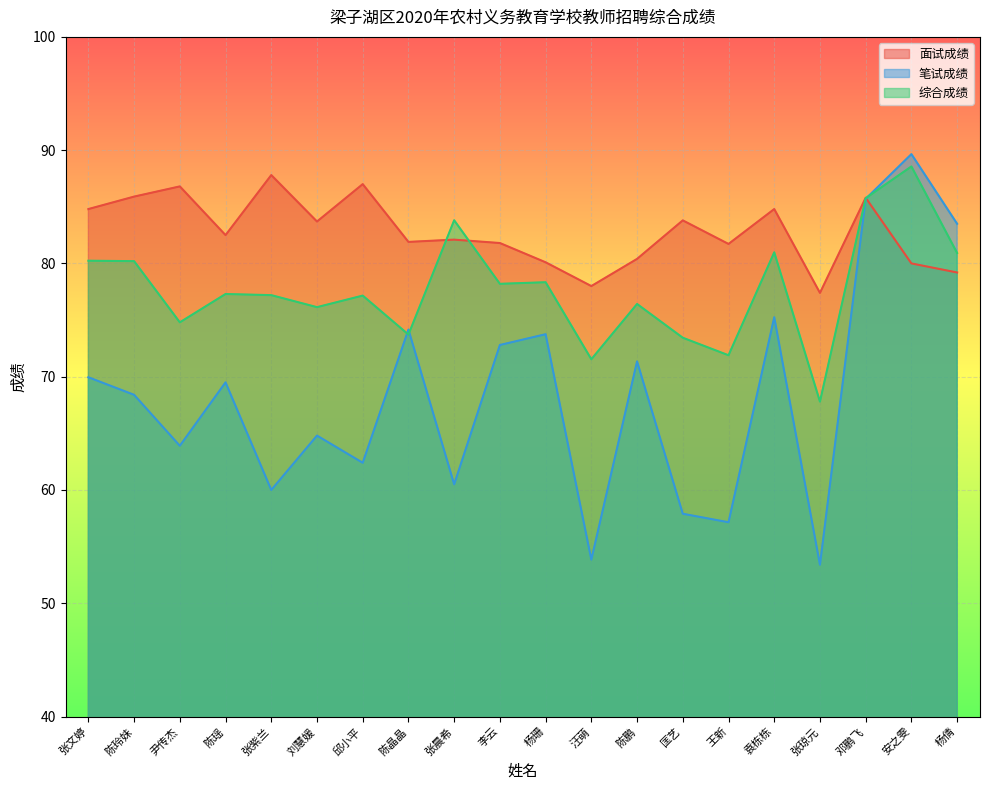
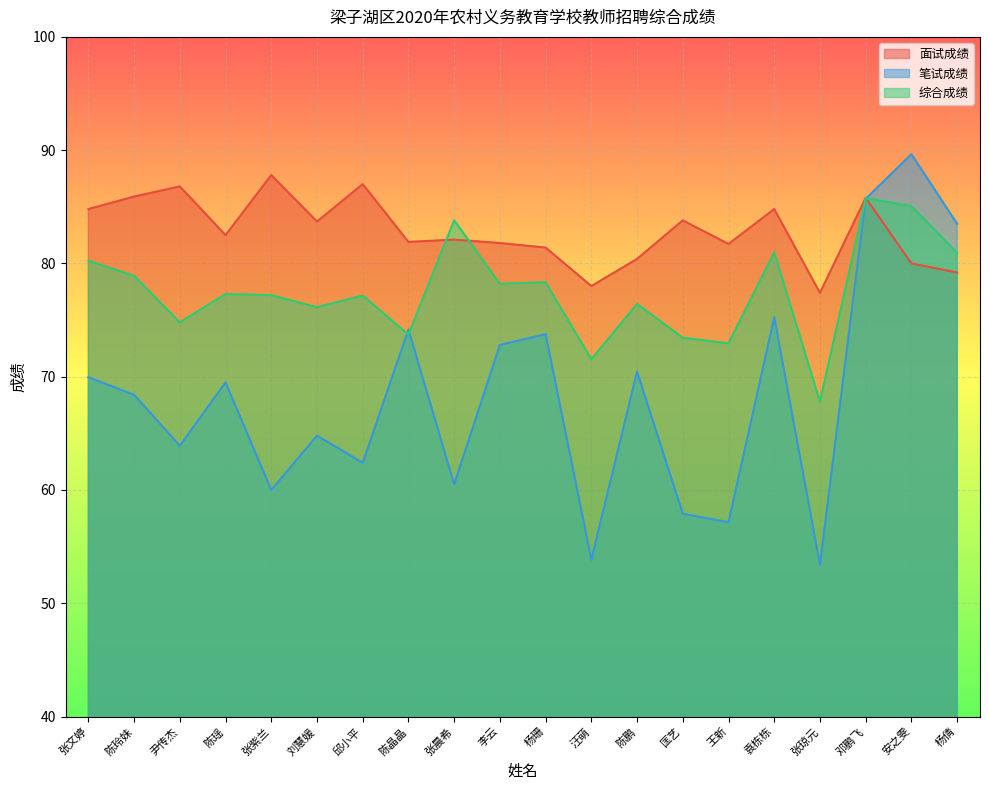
综合成绩, 陈玲妹: 80.2 -> 78.9
面试成绩, 杨珊: 80.1 -> 81.4
笔试成绩, 陈鹏: 71.4 -> 70.5
综合成绩, 王新: 71.9 -> 72.9
综合成绩, 安之雯: 88.6 -> 85.1
